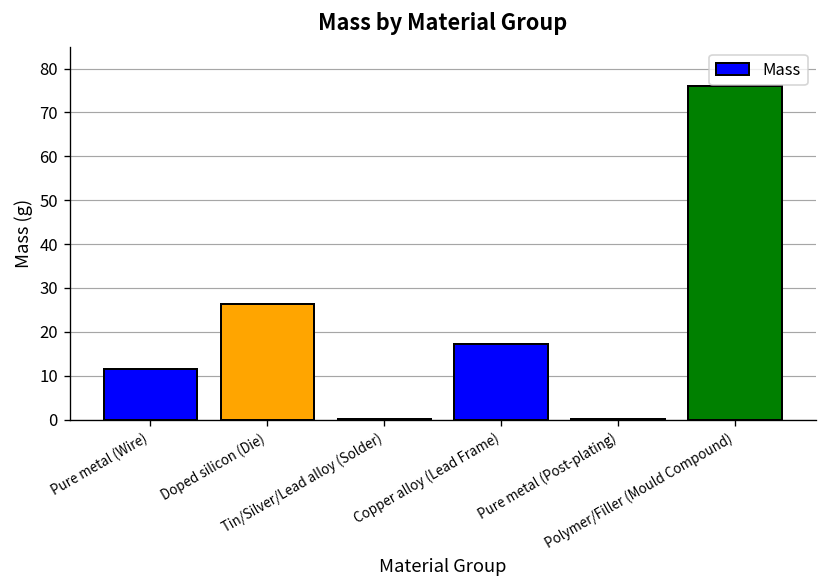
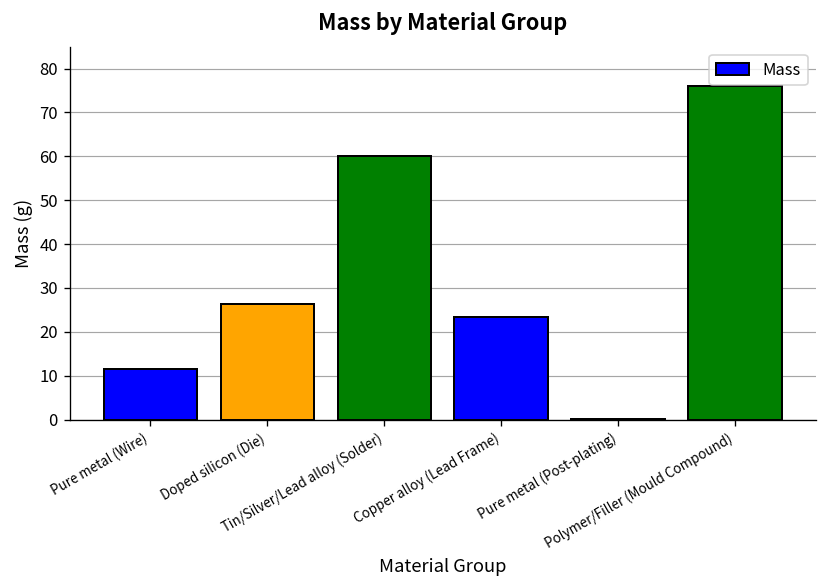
Tin/Silver/Lead alloy (Solder): 0 -> 60
Copper alloy (Lead Frame): 17 -> 23
